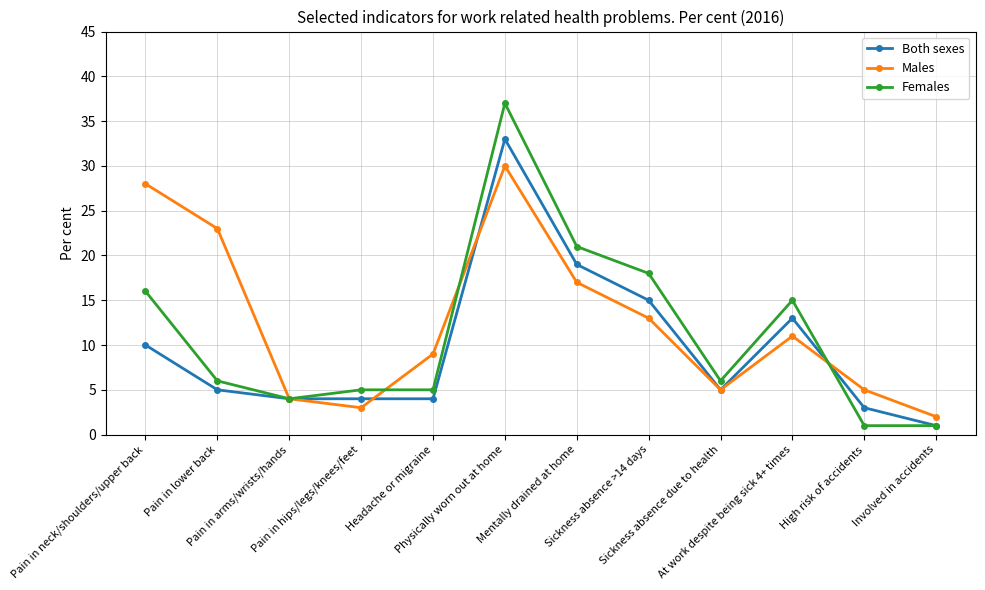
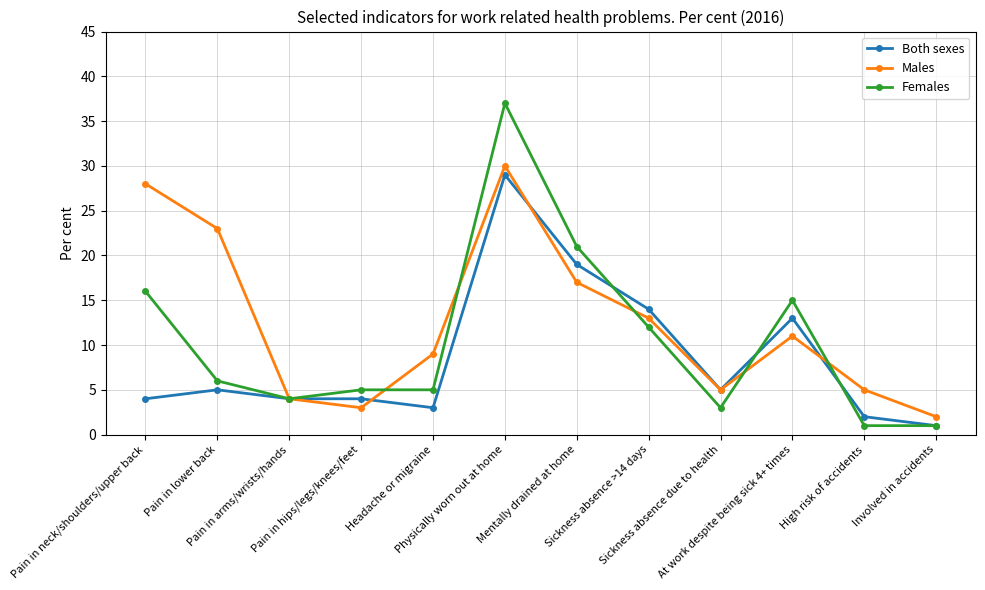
Both sexes, Pain in neck/shoulders/upper back: 10 -> 4
Both sexes, Headache or migraine: 4 -> 3
Both sexes, Physically worn out at home: 33 -> 29
Both sexes, Sickness absence >14 days: 15 -> 14
Females, Sickness absence >14 days: 18 -> 12
Females, Sickness absence due to health: 6 -> 3
Both sexes, High risk of accidents: 3 -> 2
